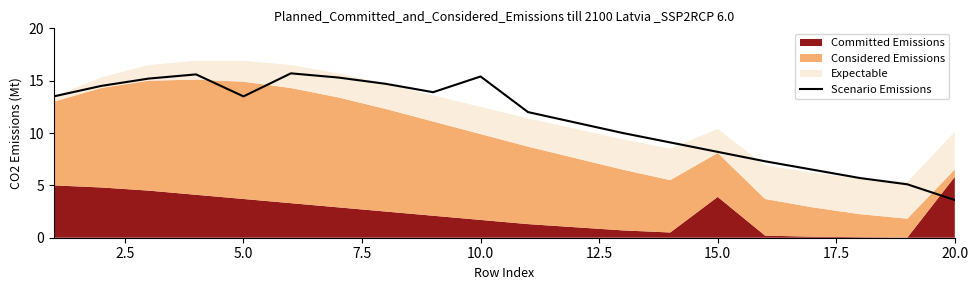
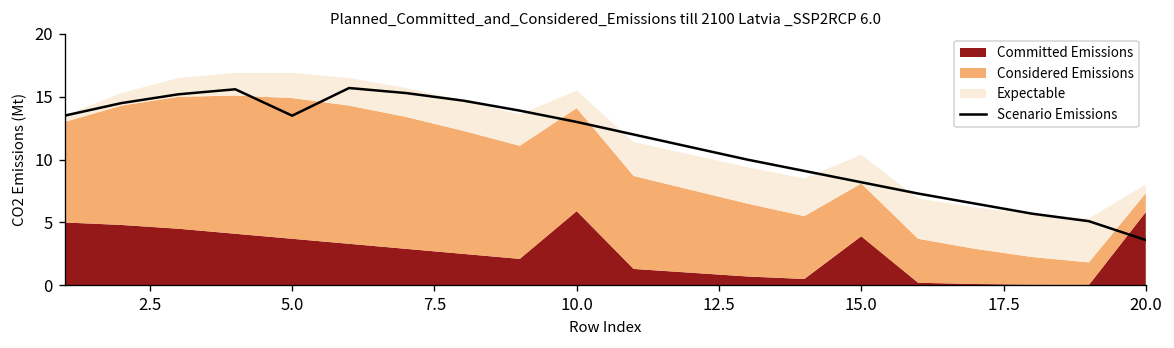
Scenario Emissions, 10.0: 15.4 -> 13.0
Committed Emissions, 10.0: 1.7 -> 5.9
Expectable, 10.0: 2.6 -> 1.4
Considered Emissions, 20.0: 0.7 -> 1.5
Expectable, 20.0: 3.6 -> 0.7
